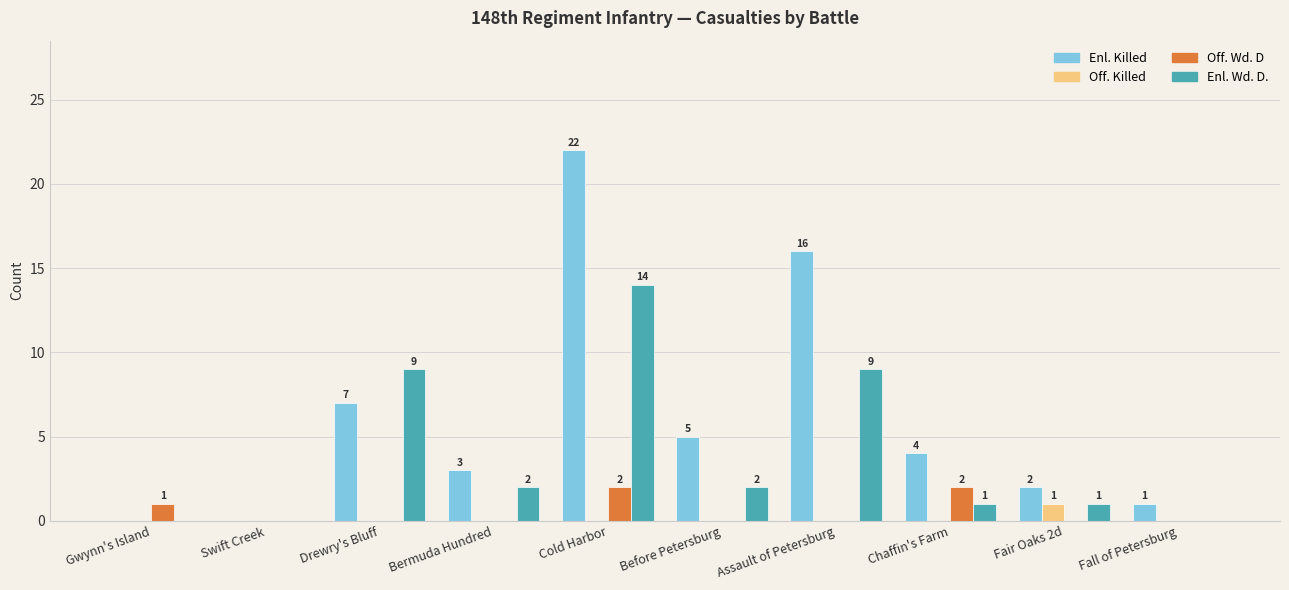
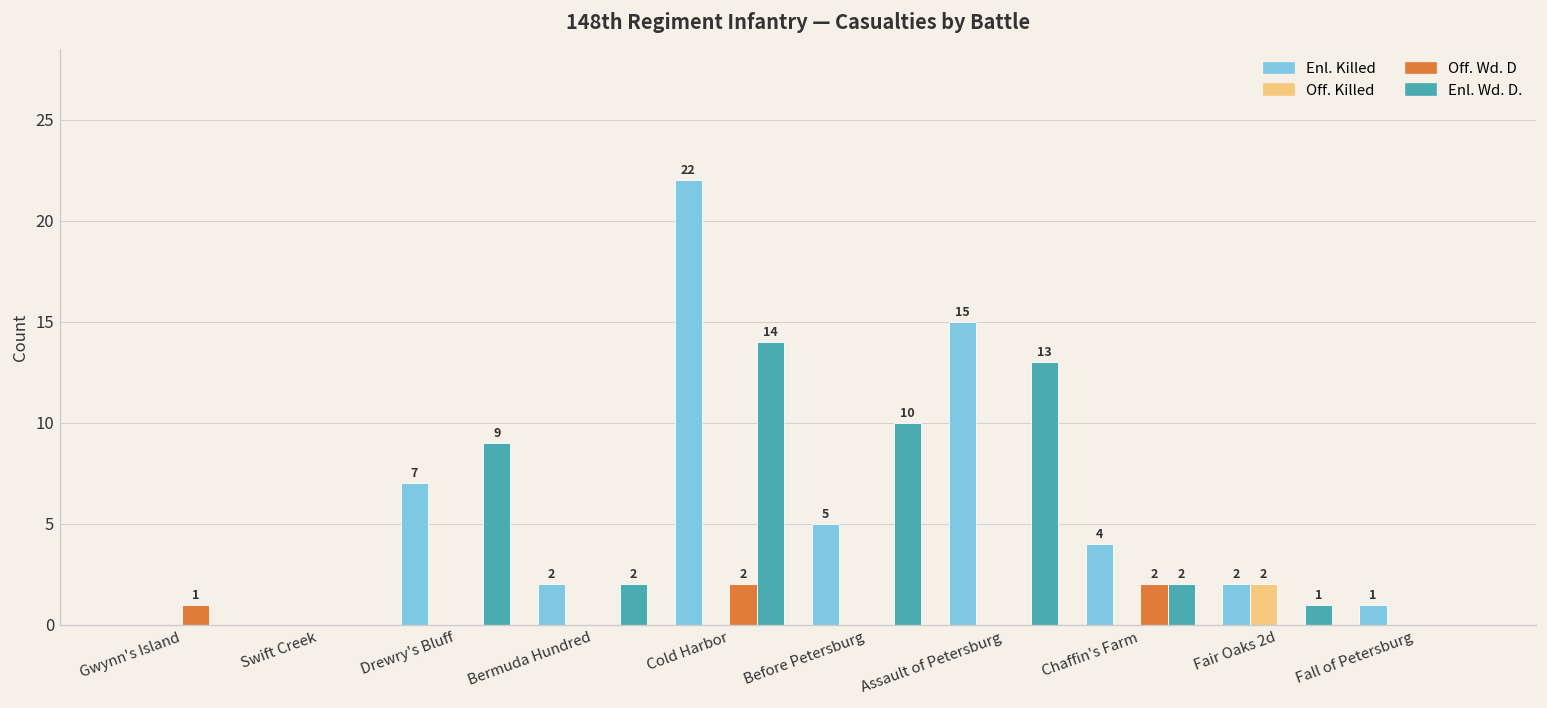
Enl. Killed, Bermuda Hundred: 3 -> 2
Enl. Wd. D., Before Petersburg: 2 -> 10
Enl. Killed, Assault of Petersburg: 16 -> 15
Enl. Wd. D., Assault of Petersburg: 9 -> 13
Enl. Wd. D., Chaffin's Farm: 1 -> 2
Off. Killed, Fair Oaks 2d: 1 -> 2
